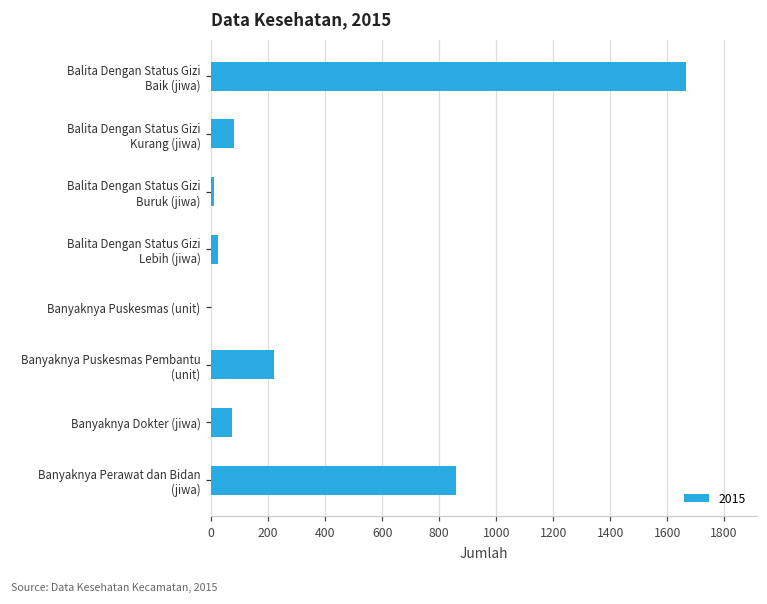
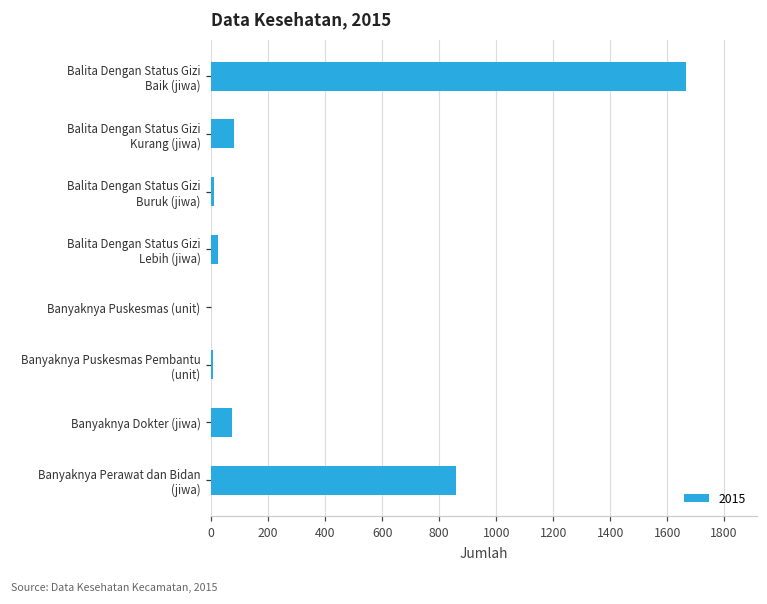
Banyaknya Puskesmas Pembantu (unit): 220 -> 10
